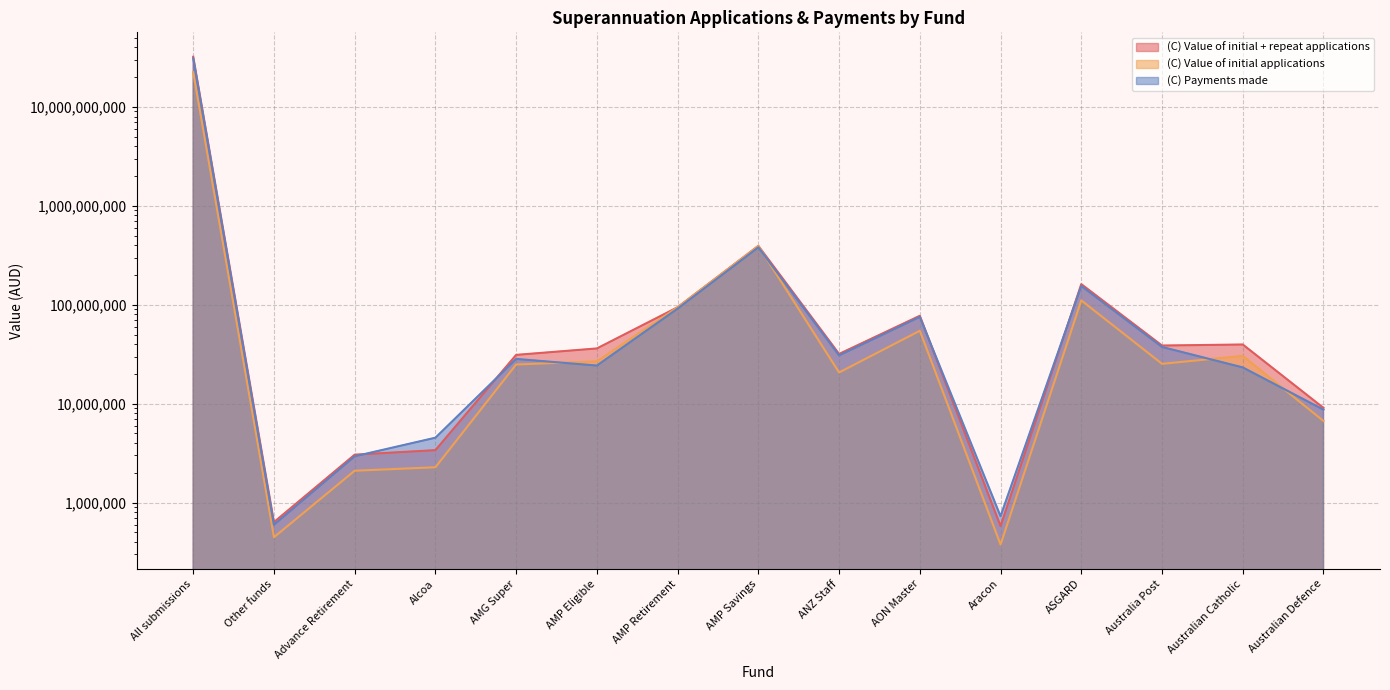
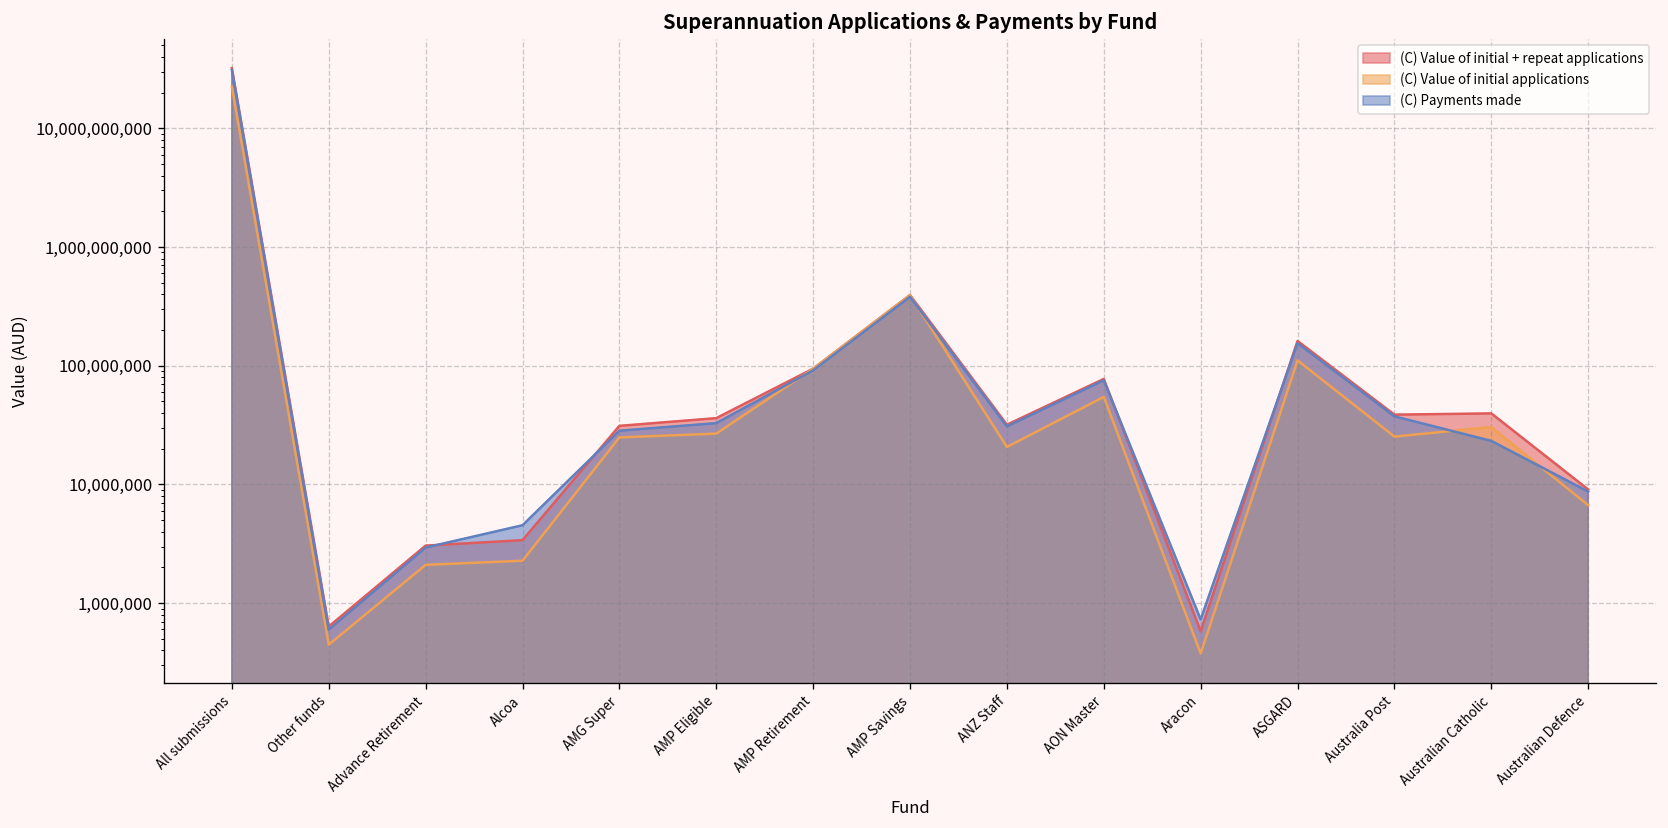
(C) Payments made, AMP Eligible: 24,000,000 -> 33,000,000
